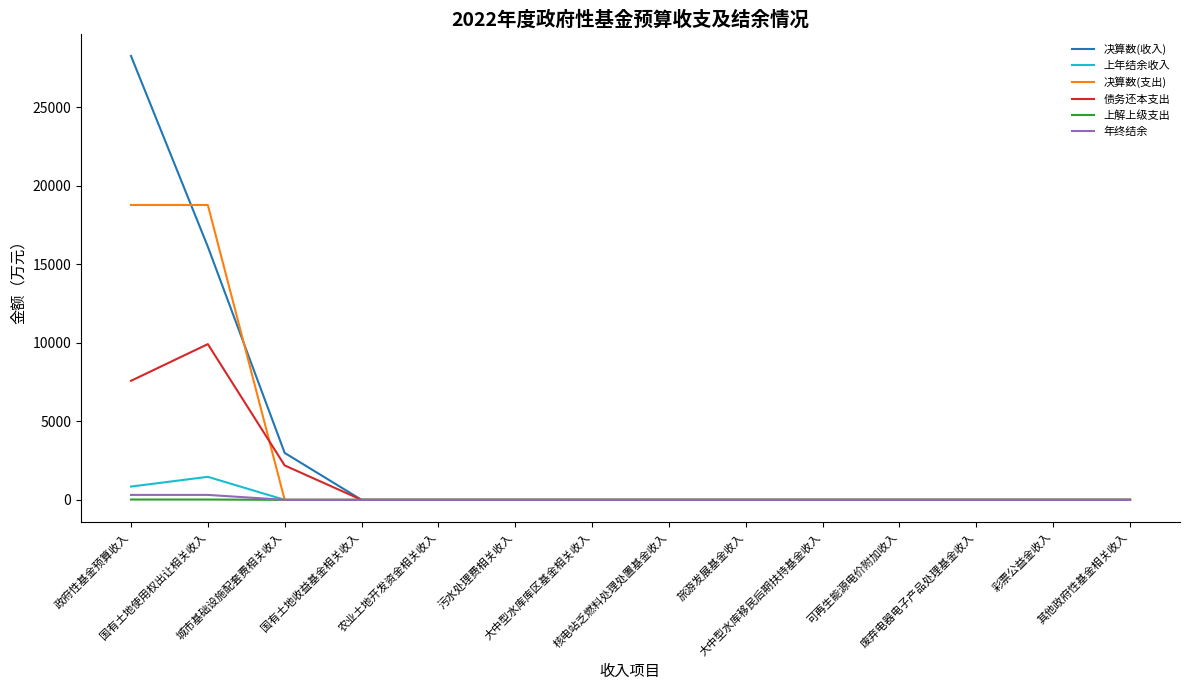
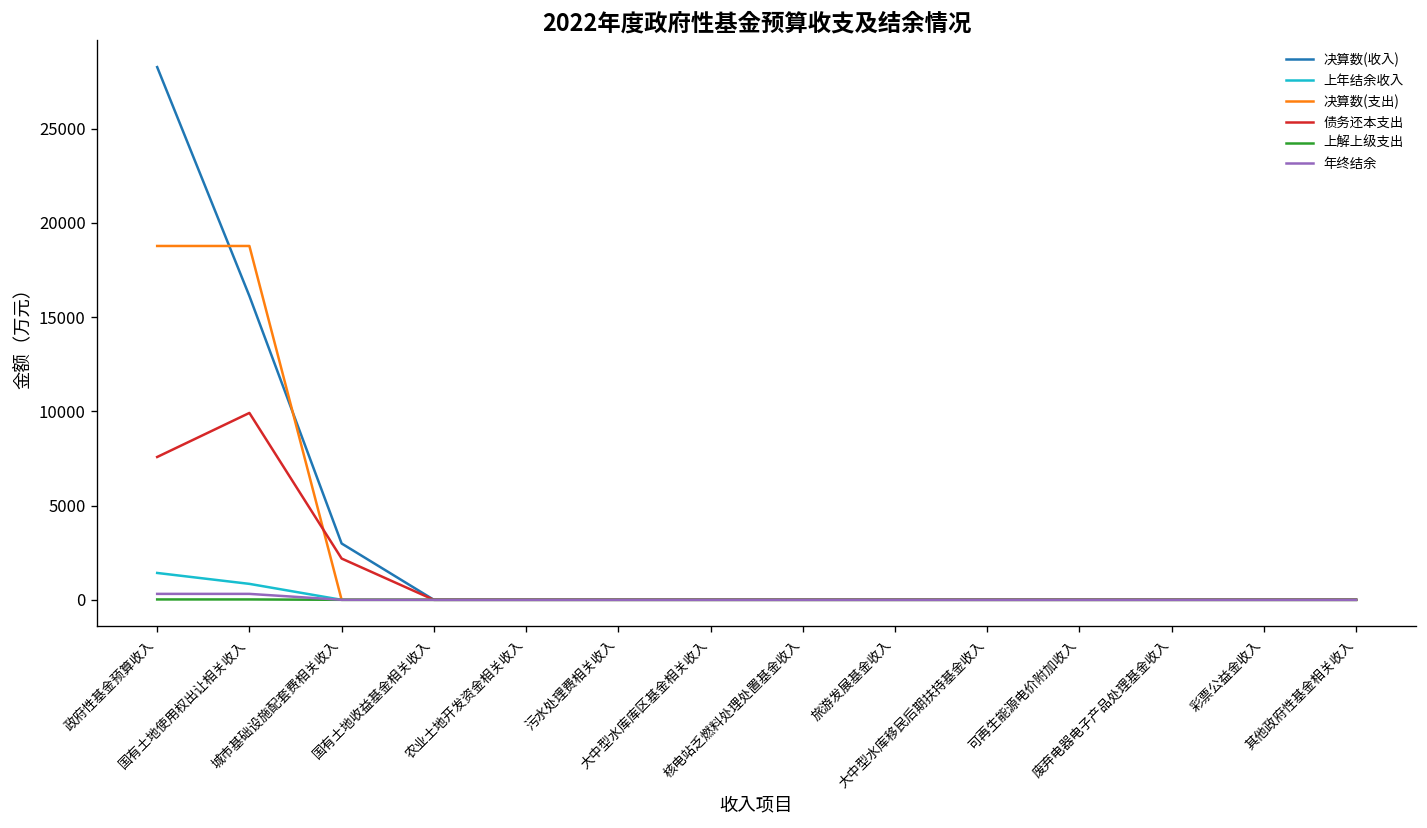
上年结余收入, 政府性基金预算收入: 800 -> 1400
上年结余收入, 国有土地使用权出让相关收入: 1500 -> 800
